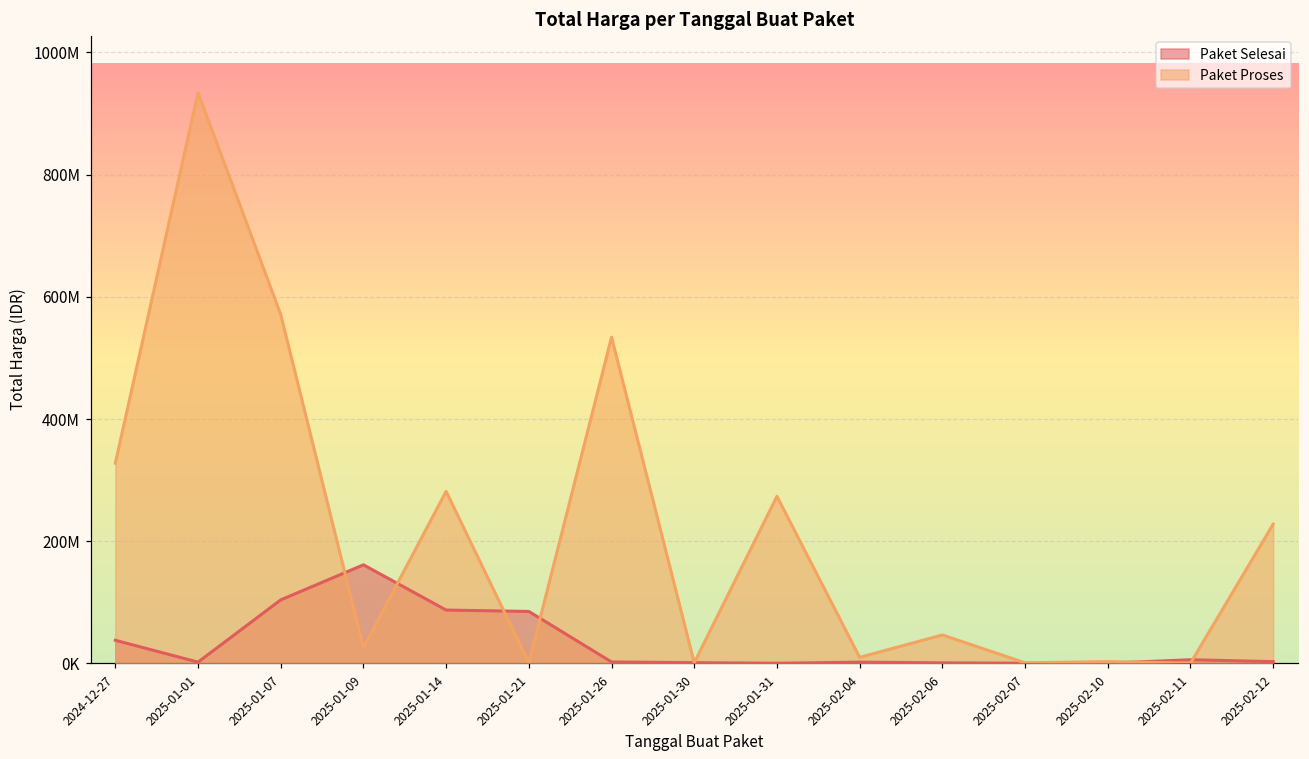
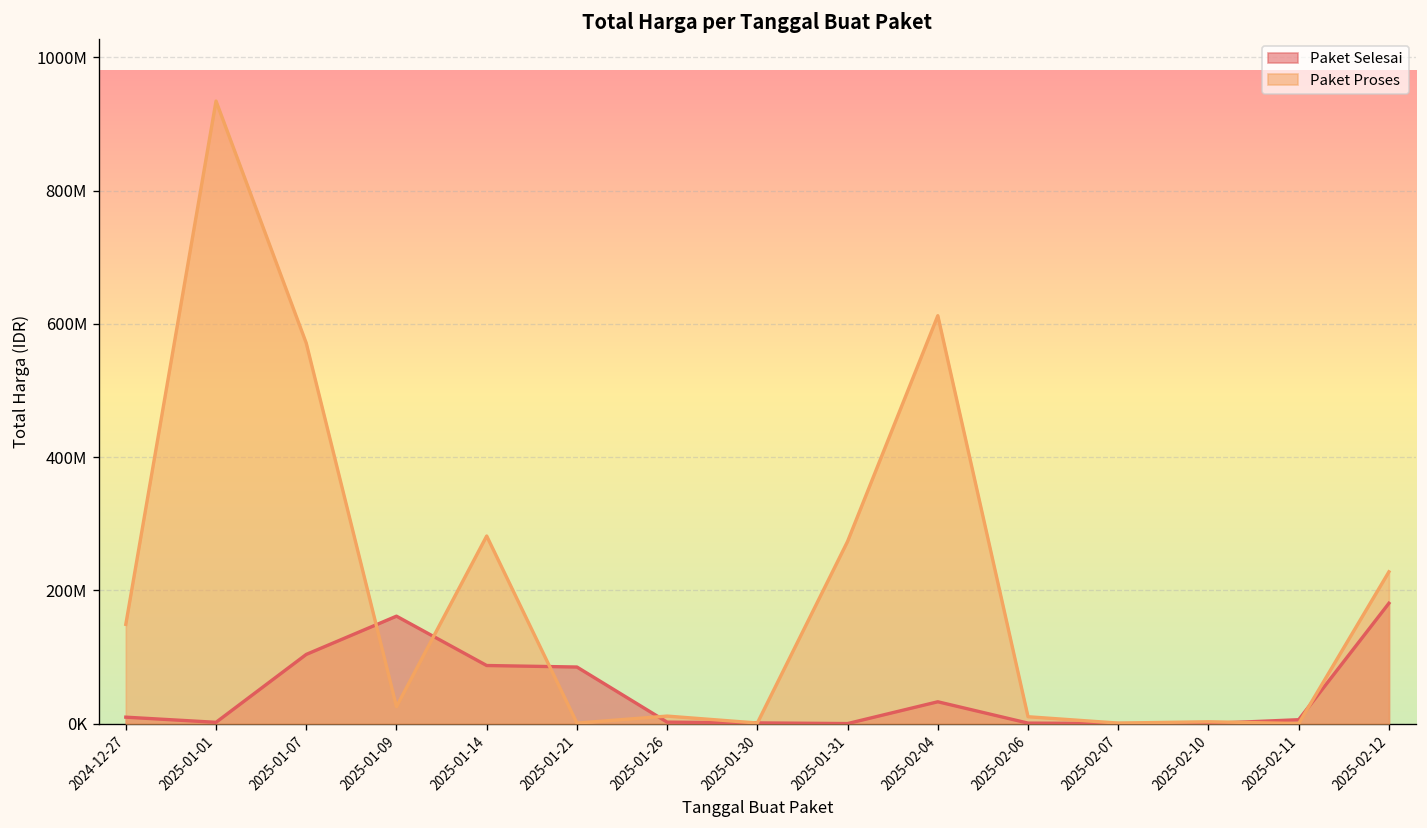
Paket Selesai, 2024-12-27: 40000000 -> 10000000
Paket Proses, 2024-12-27: 330000000 -> 150000000
Paket Proses, 2025-01-26: 530000000 -> 10000000
Paket Selesai, 2025-02-04: 0 -> 30000000
Paket Proses, 2025-02-04: 10000000 -> 610000000
Paket Proses, 2025-02-06: 50000000 -> 10000000
Paket Selesai, 2025-02-12: 0 -> 180000000
